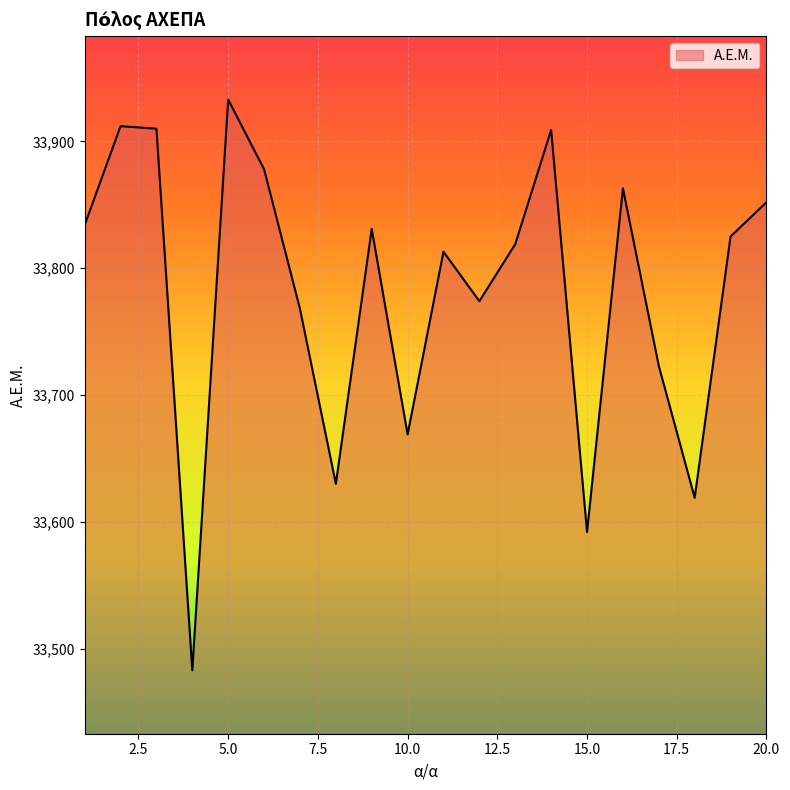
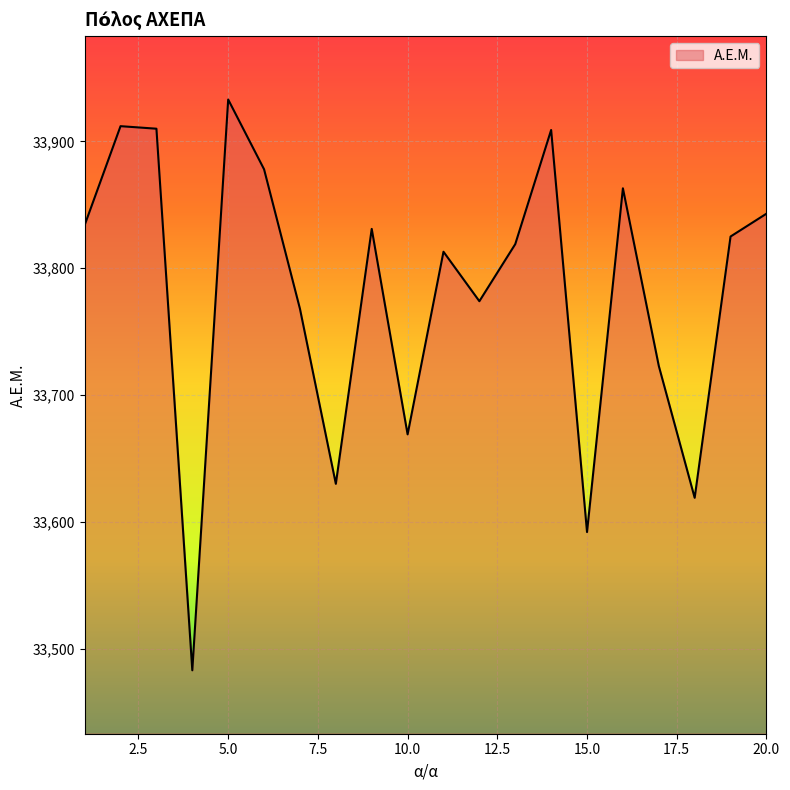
20.0: 33,852 -> 33,843
